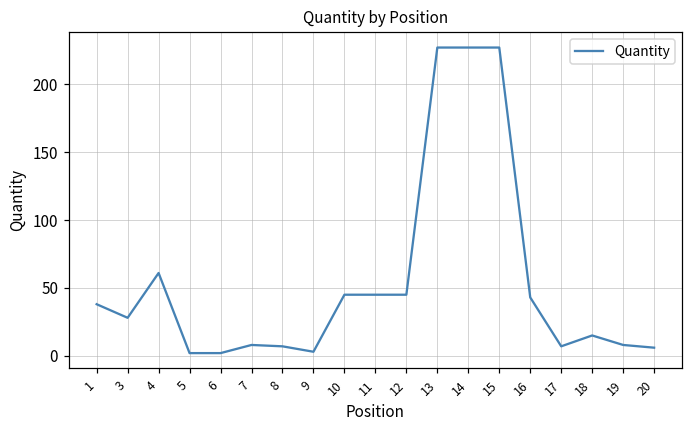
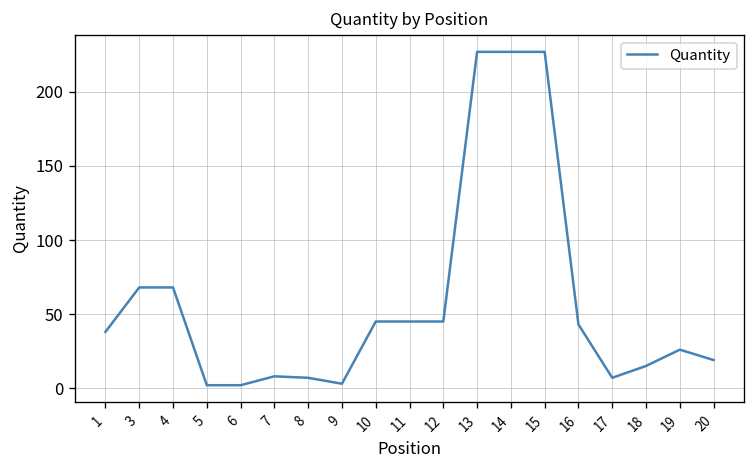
3: 28 -> 68
4: 61 -> 68
19: 8 -> 26
20: 6 -> 19
